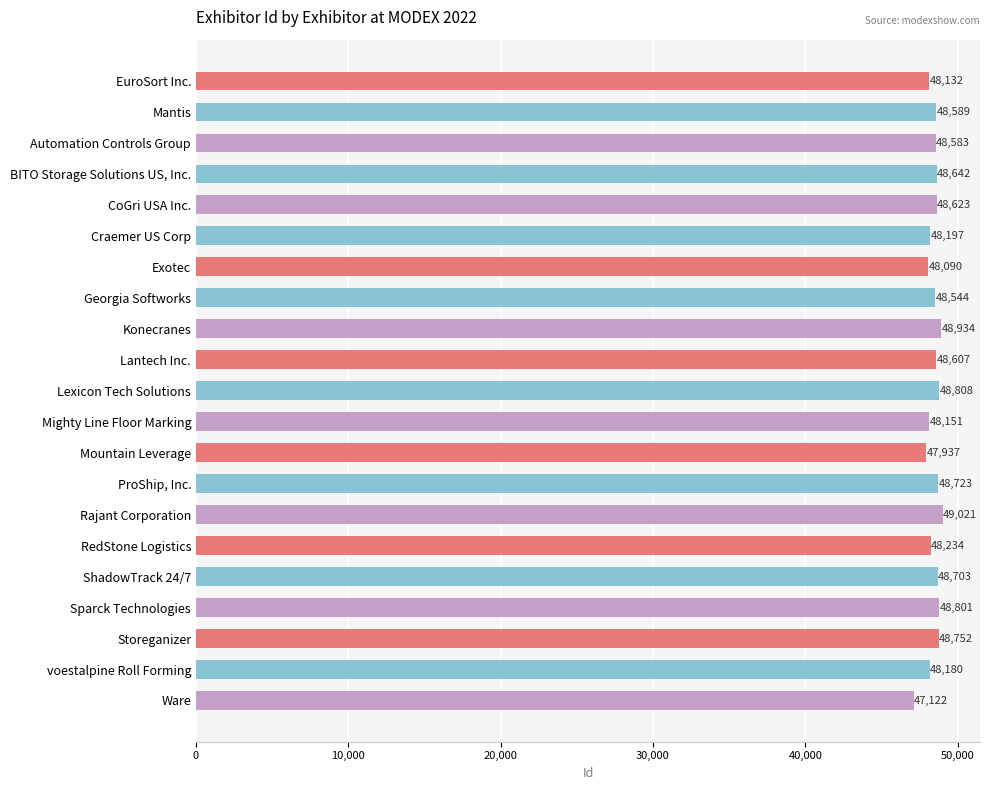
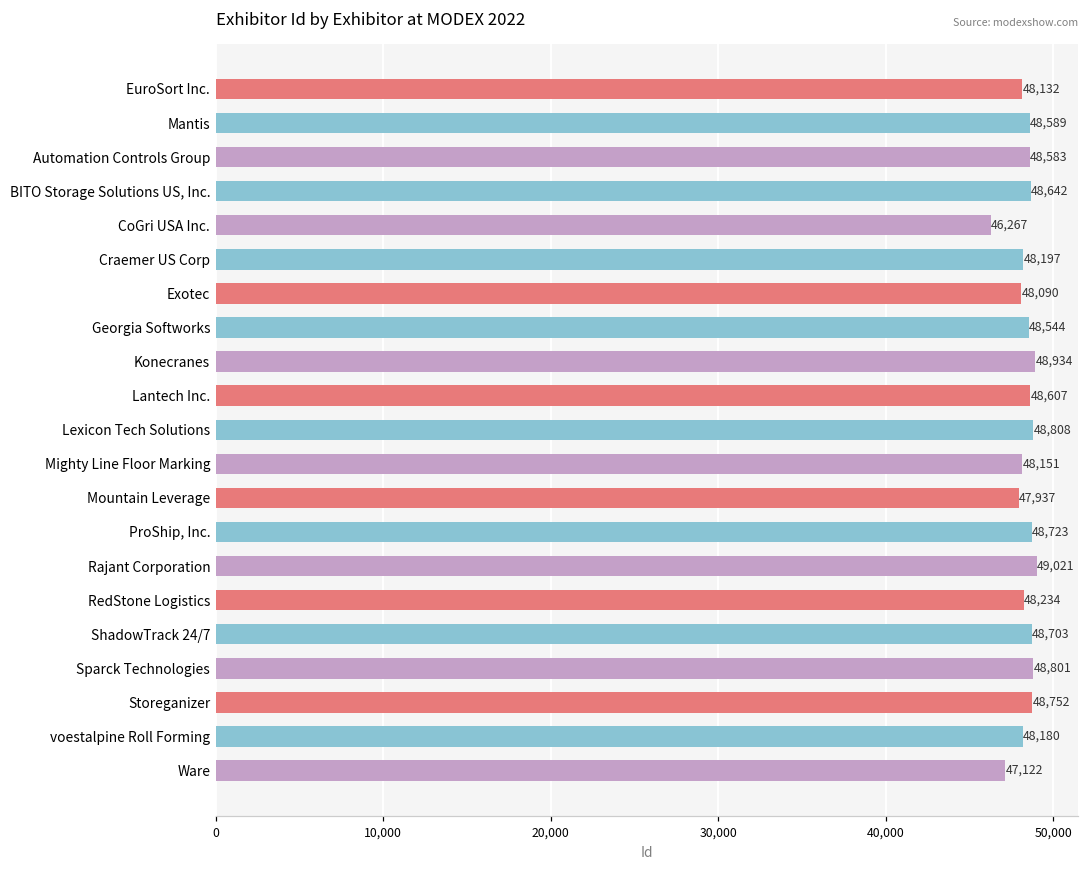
CoGri USA Inc.: 48,623 -> 46,267
